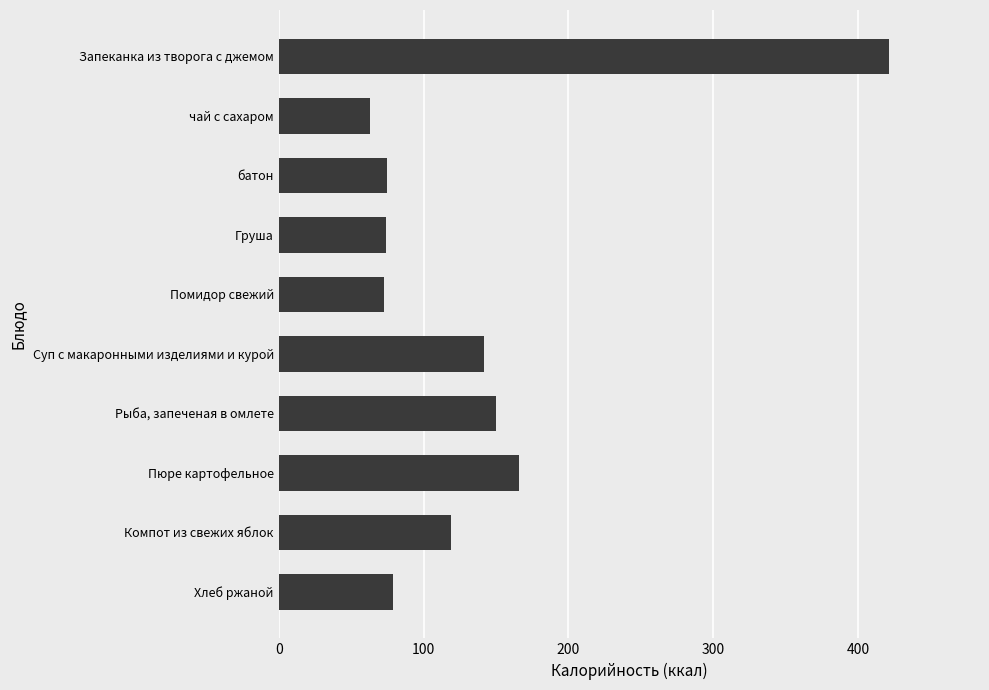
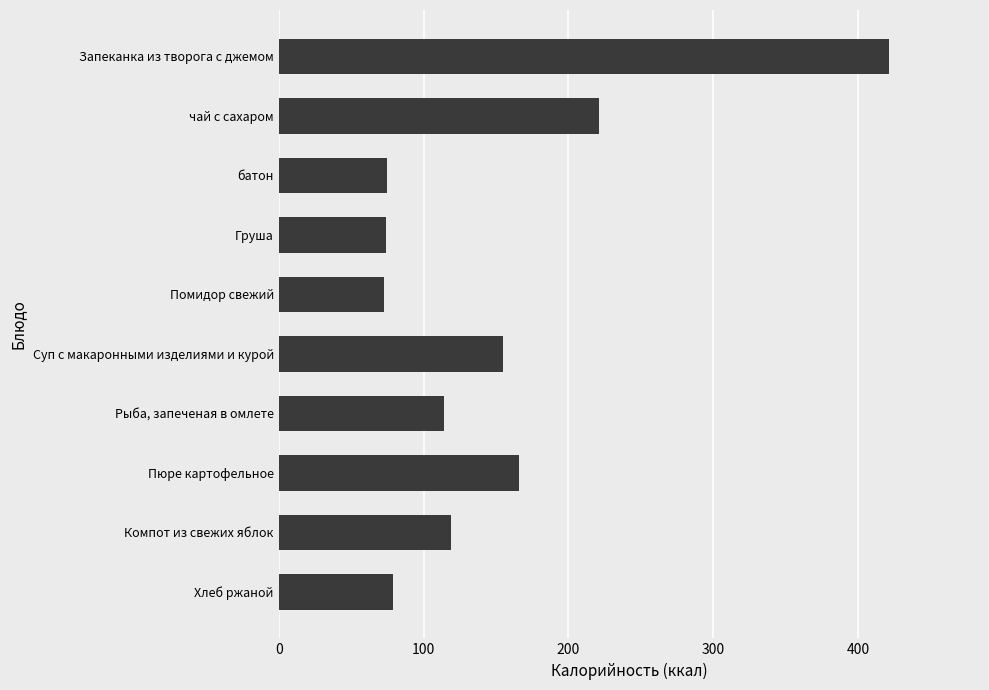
чай с сахаром: 63 -> 221
Суп с макаронными изделиями и курой: 142 -> 155
Рыба, запеченая в омлете: 150 -> 114
